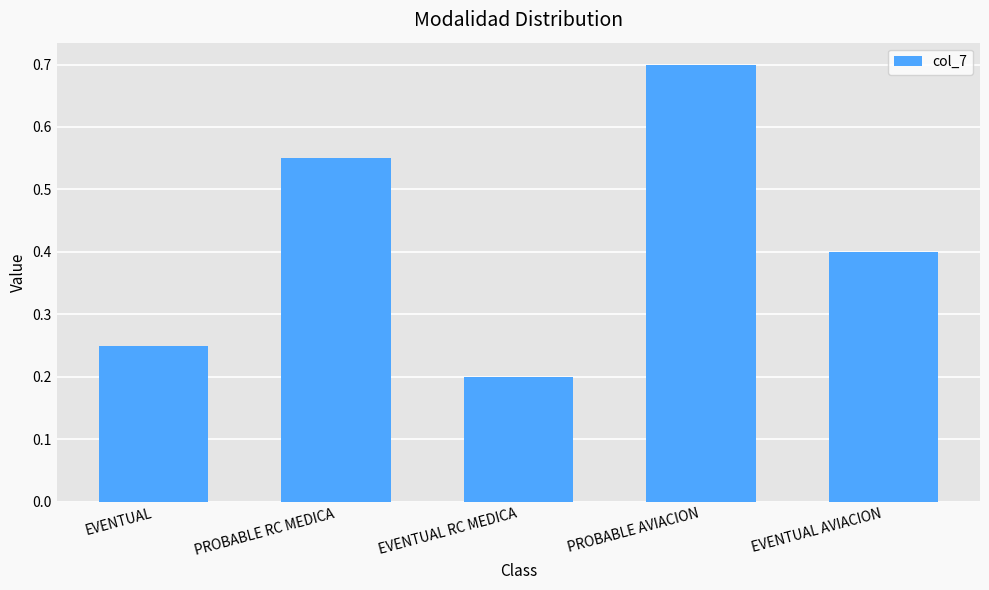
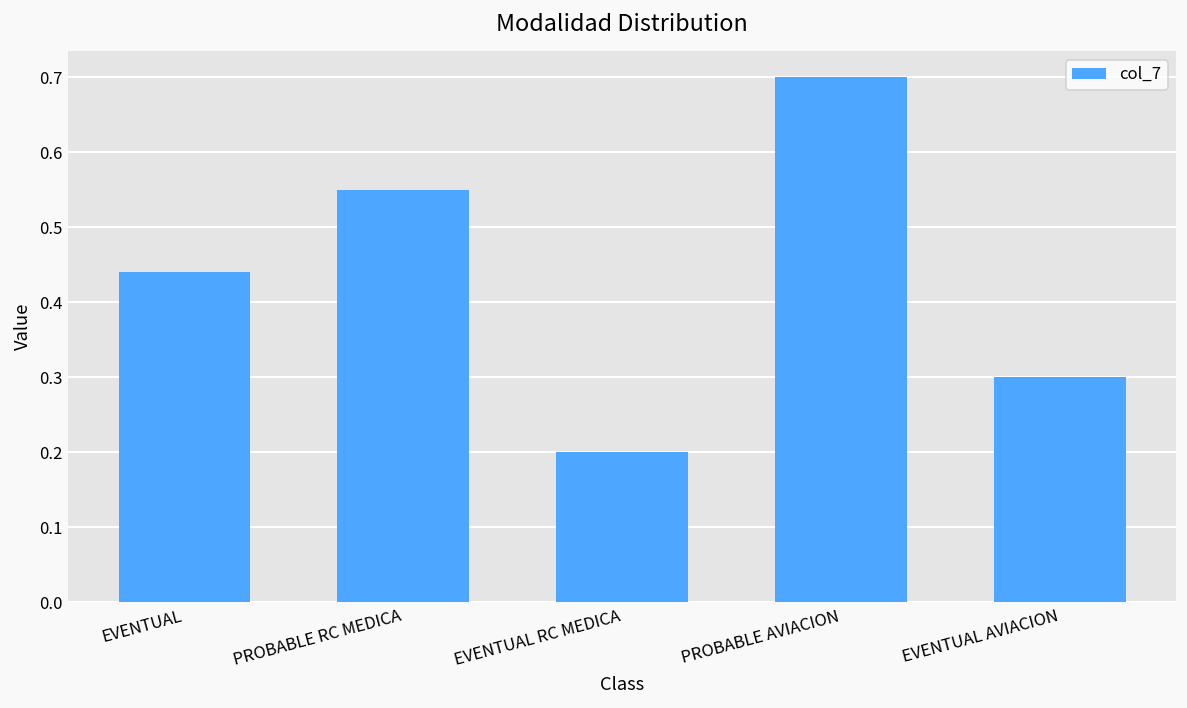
EVENTUAL: 0.25 -> 0.44
EVENTUAL AVIACION: 0.4 -> 0.3
